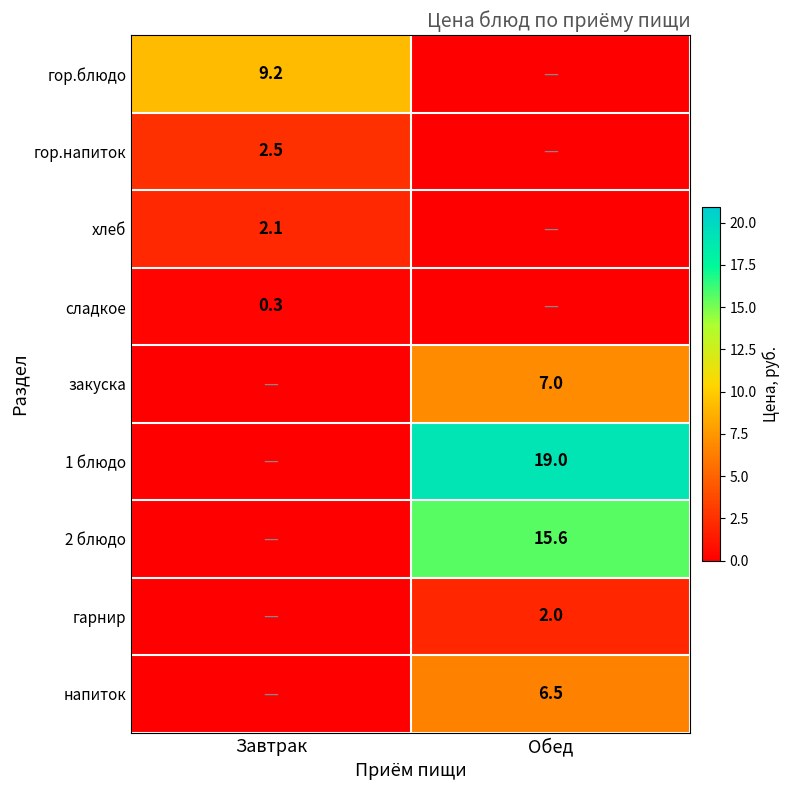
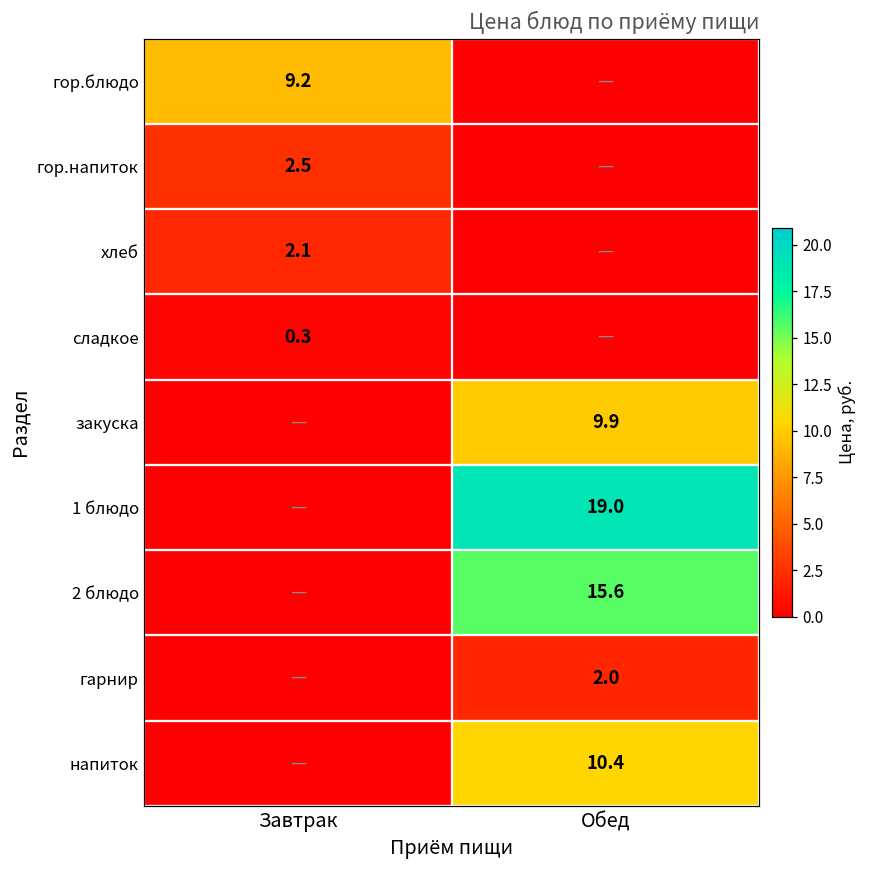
закуска, Обед: 7.0 -> 9.9
напиток, Обед: 6.5 -> 10.4
